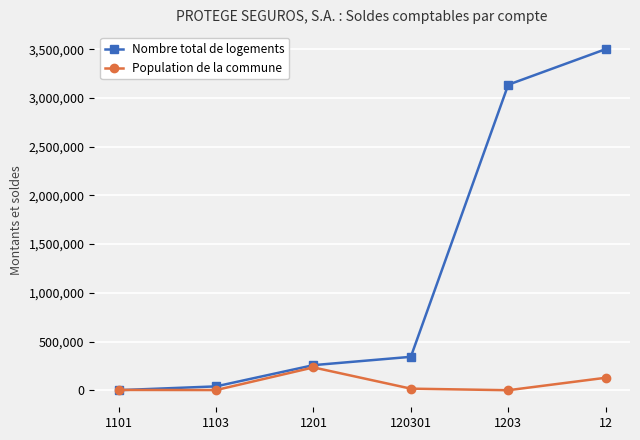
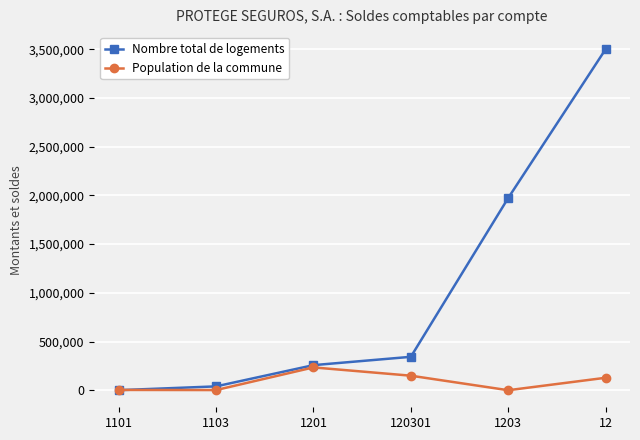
Population de la commune, 120301: 0 -> 100,000
Nombre total de logements, 1203: 3,100,000 -> 2,000,000
